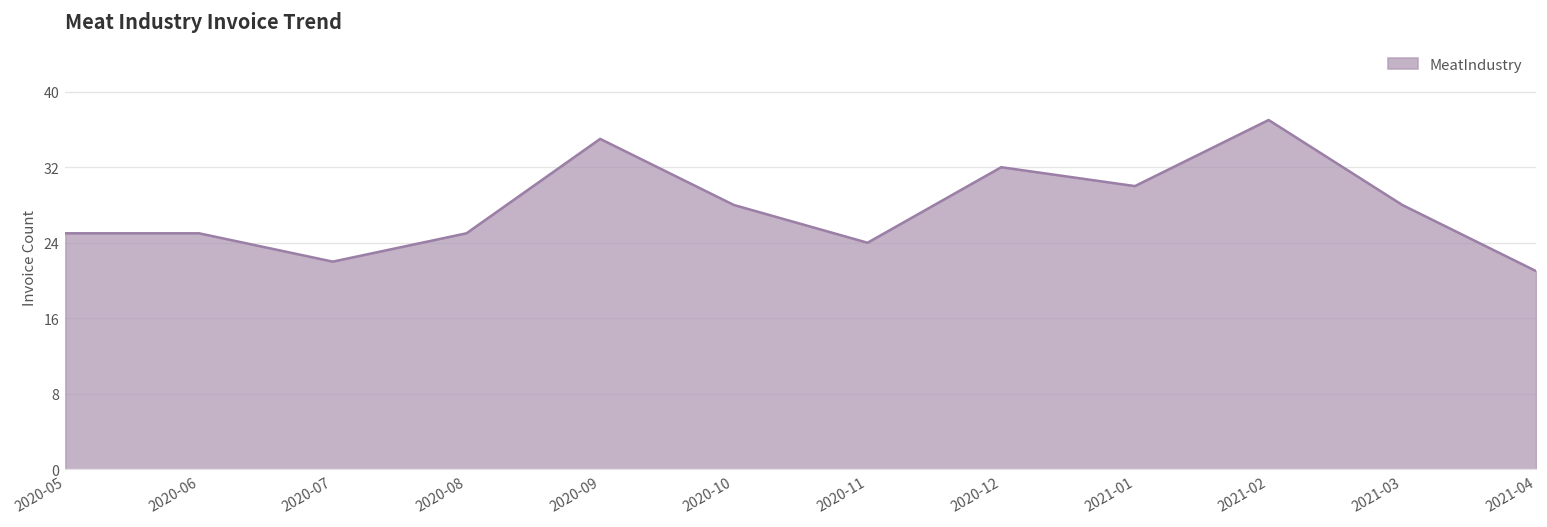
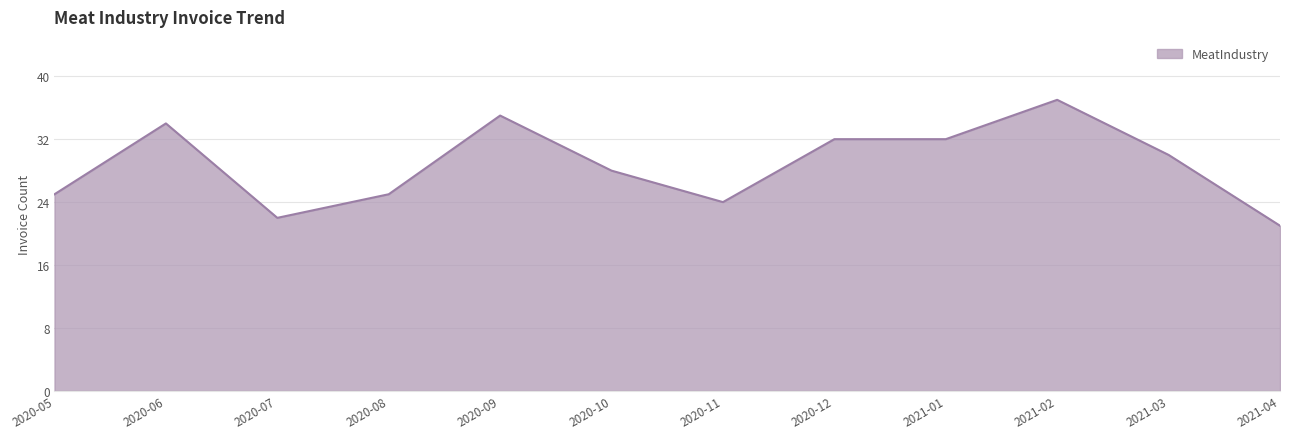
2020-06: 25 -> 34
2021-01: 30 -> 32
2021-03: 28 -> 30
